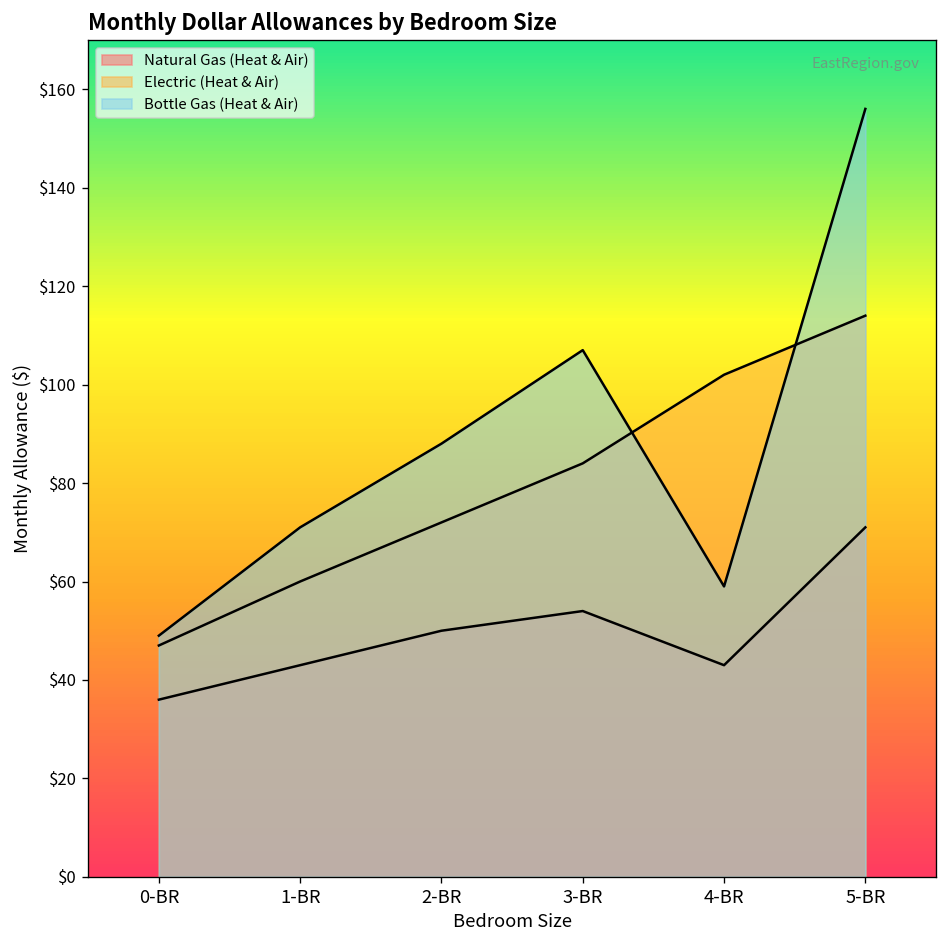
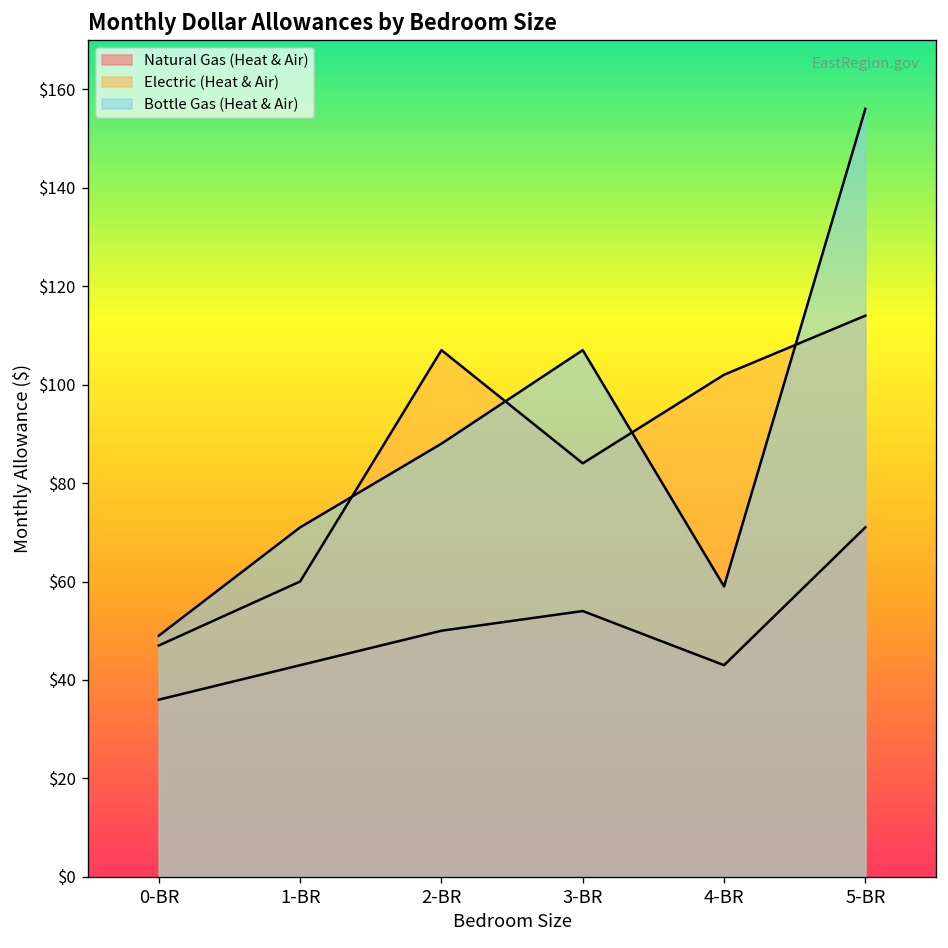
Electric (Heat & Air), 2-BR: $72 -> $107
